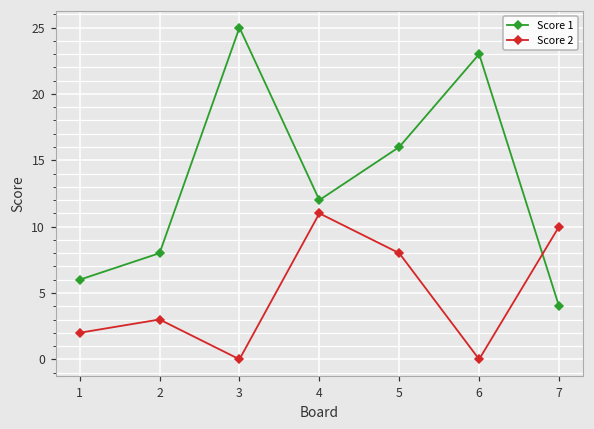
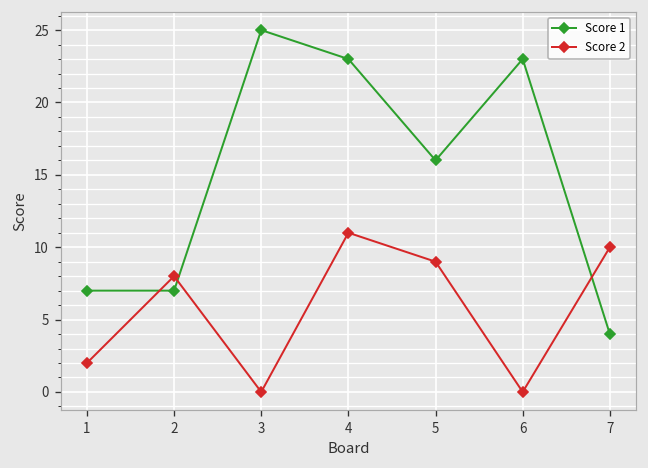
Score 1, 1: 6 -> 7
Score 1, 2: 8 -> 7
Score 2, 2: 3 -> 8
Score 1, 4: 12 -> 23
Score 2, 5: 8 -> 9
